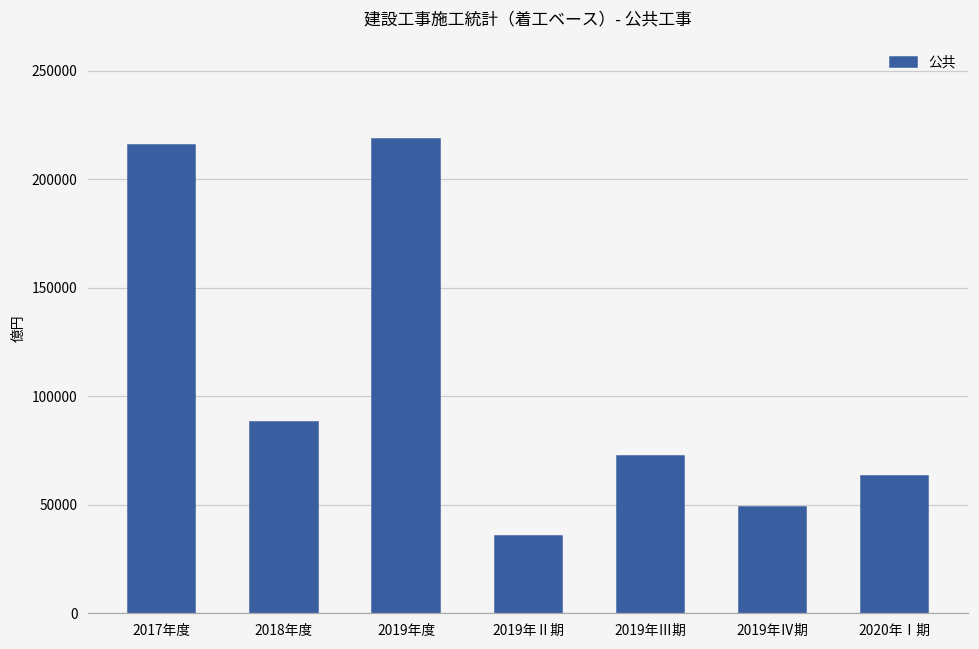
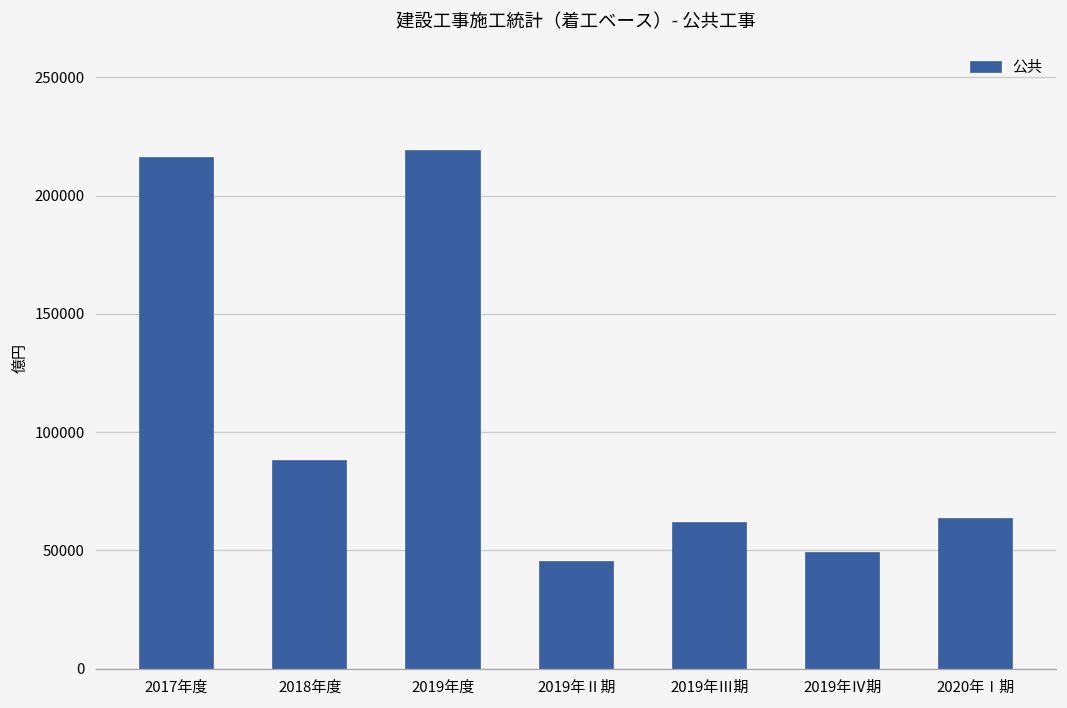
2019年Ⅱ期: 35000 -> 45000
2019年Ⅲ期: 73000 -> 62000
